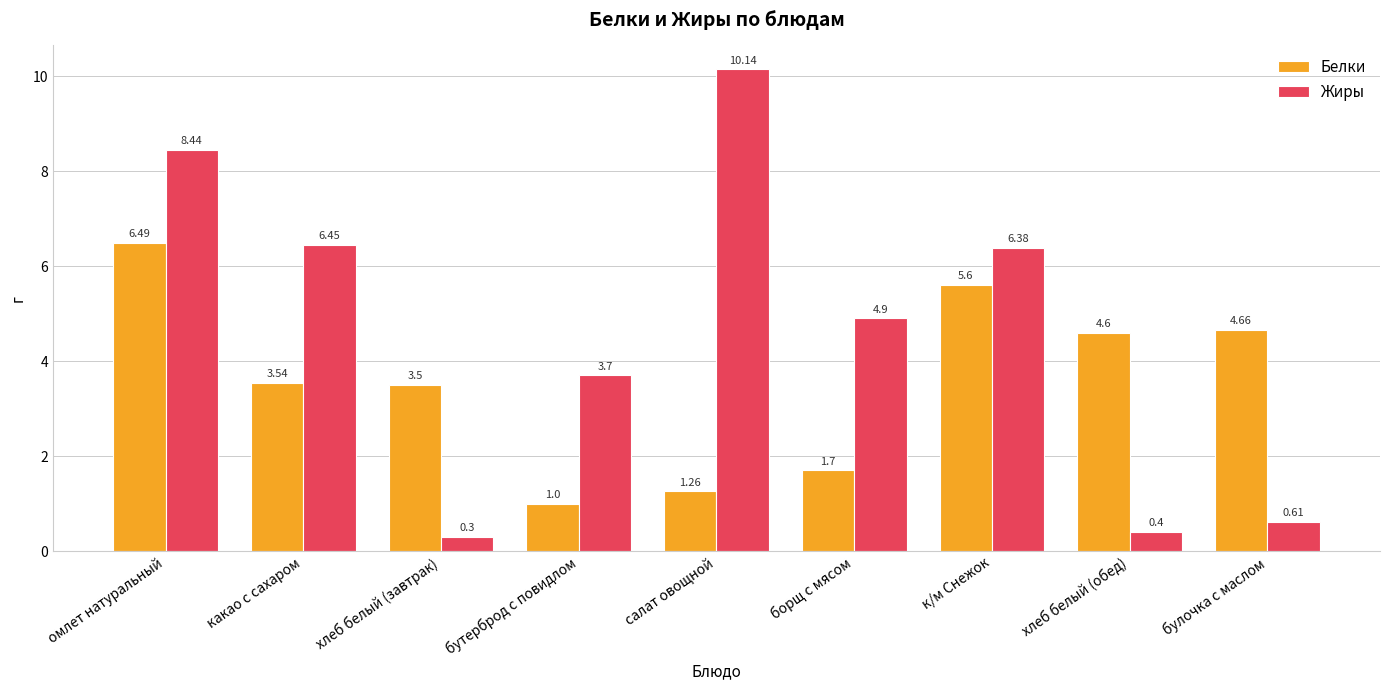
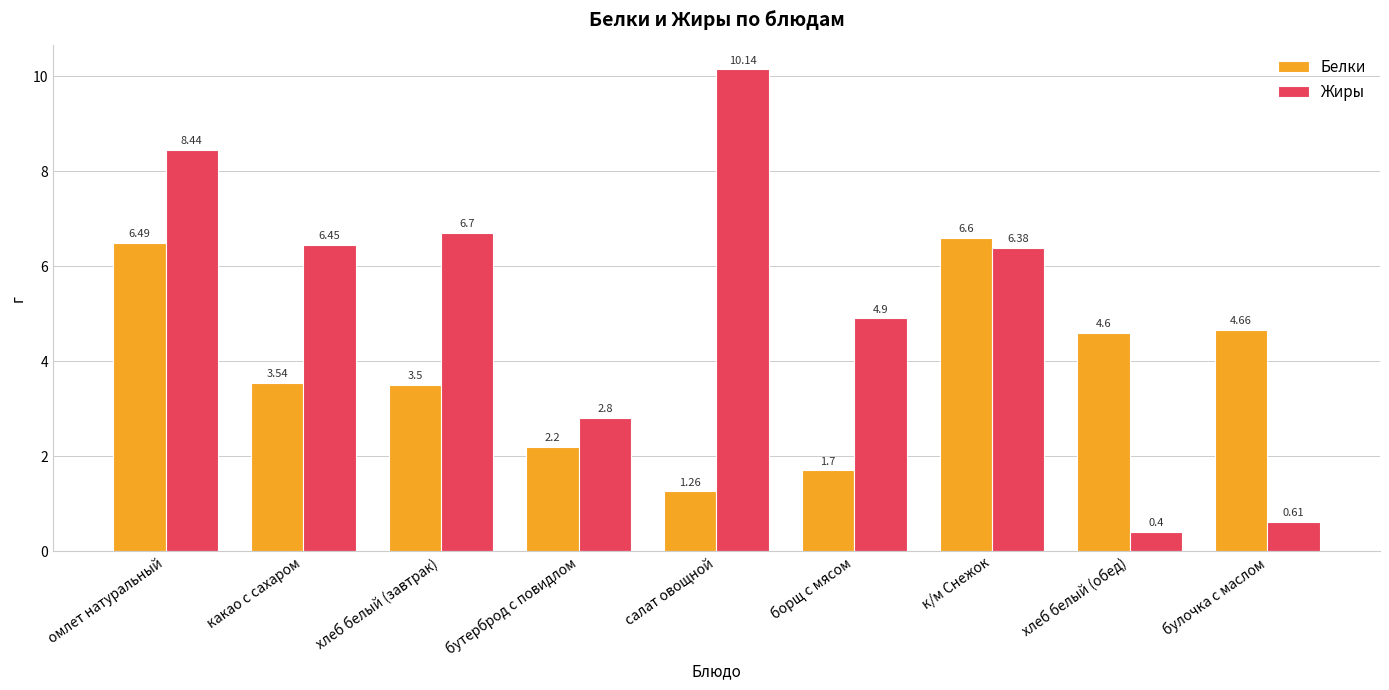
Жиры, хлеб белый (завтрак): 0.3 -> 6.7
Белки, бутерброд с повидлом: 1.0 -> 2.2
Жиры, бутерброд с повидлом: 3.7 -> 2.8
Белки, к/м Снежок: 5.6 -> 6.6
